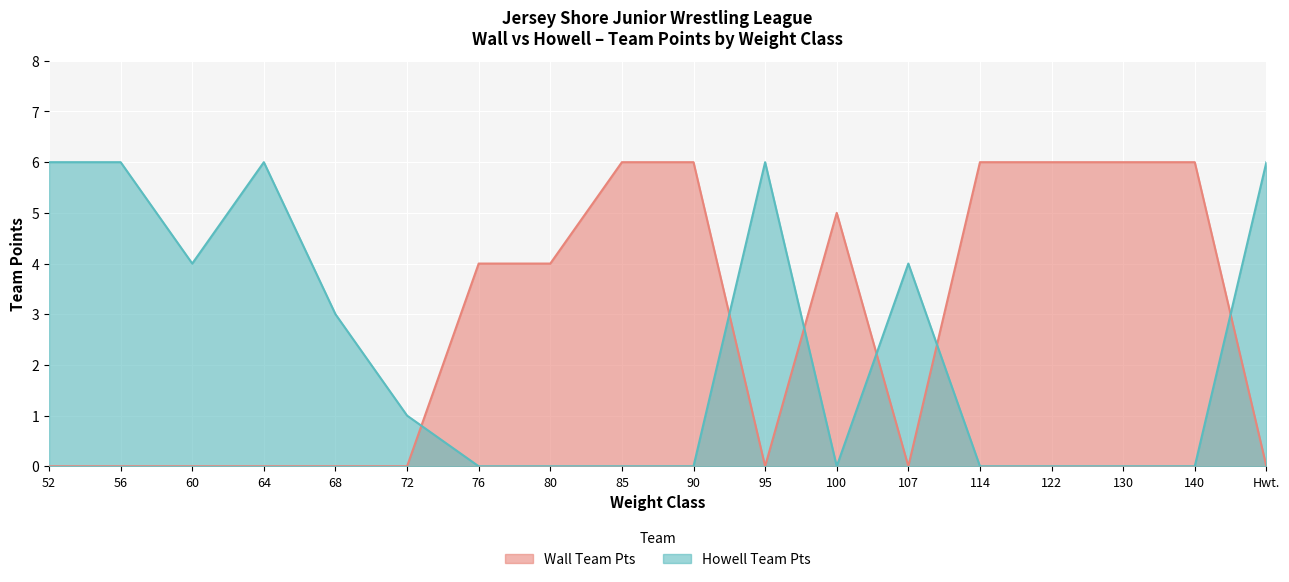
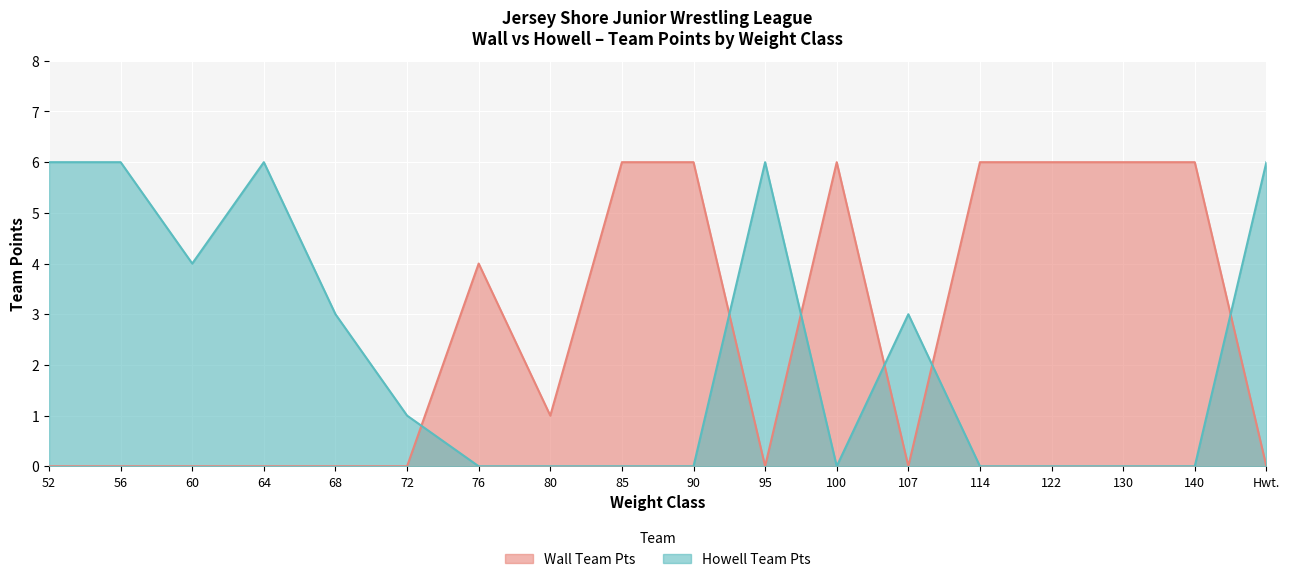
Wall Team Pts, 80: 4 -> 1
Wall Team Pts, 100: 5 -> 6
Howell Team Pts, 107: 4 -> 3
